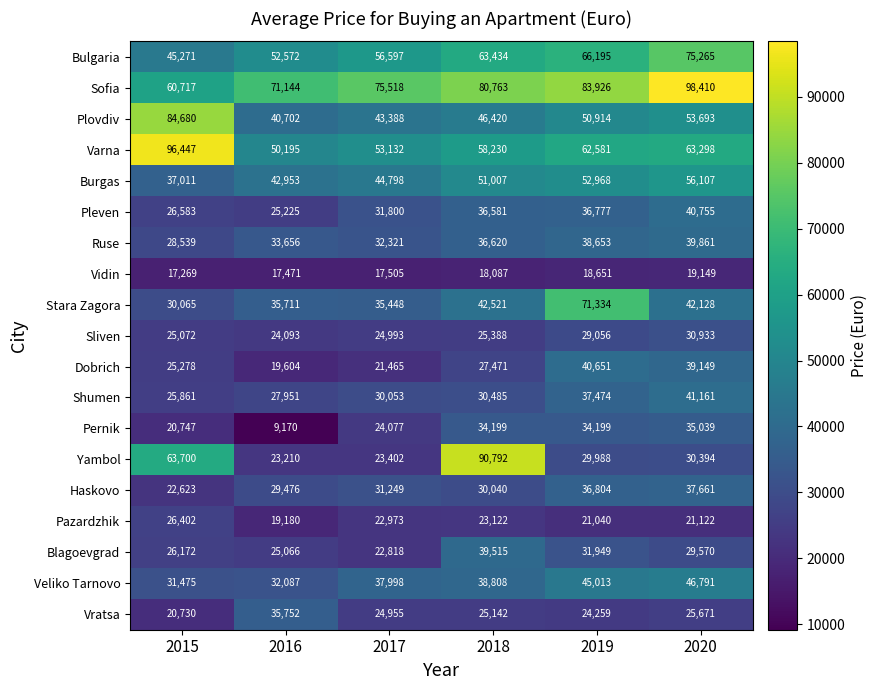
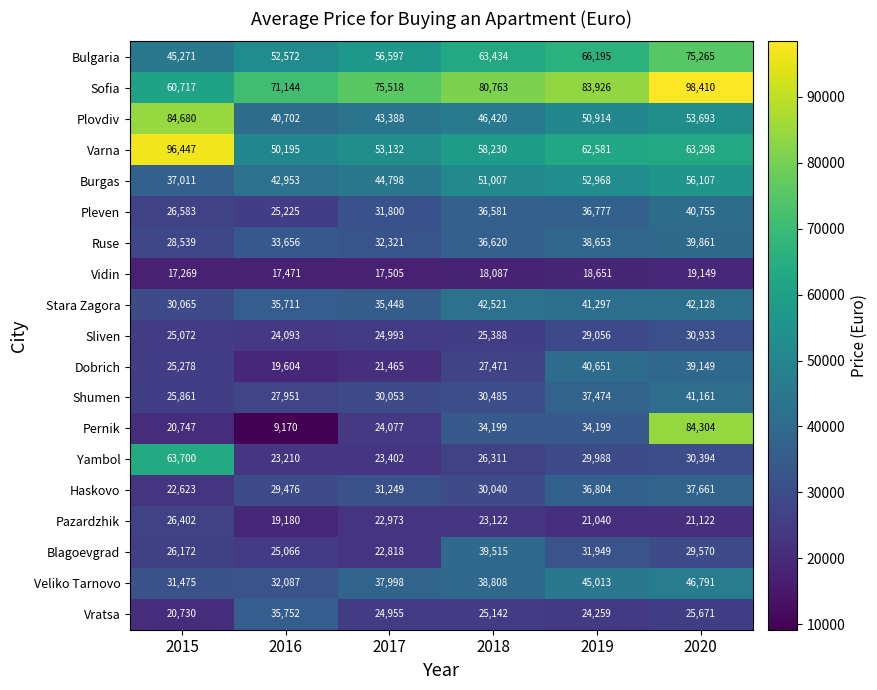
Stara Zagora, 2019: 71,334 -> 41,297
Pernik, 2020: 35,039 -> 84,304
Yambol, 2018: 90,792 -> 26,311
